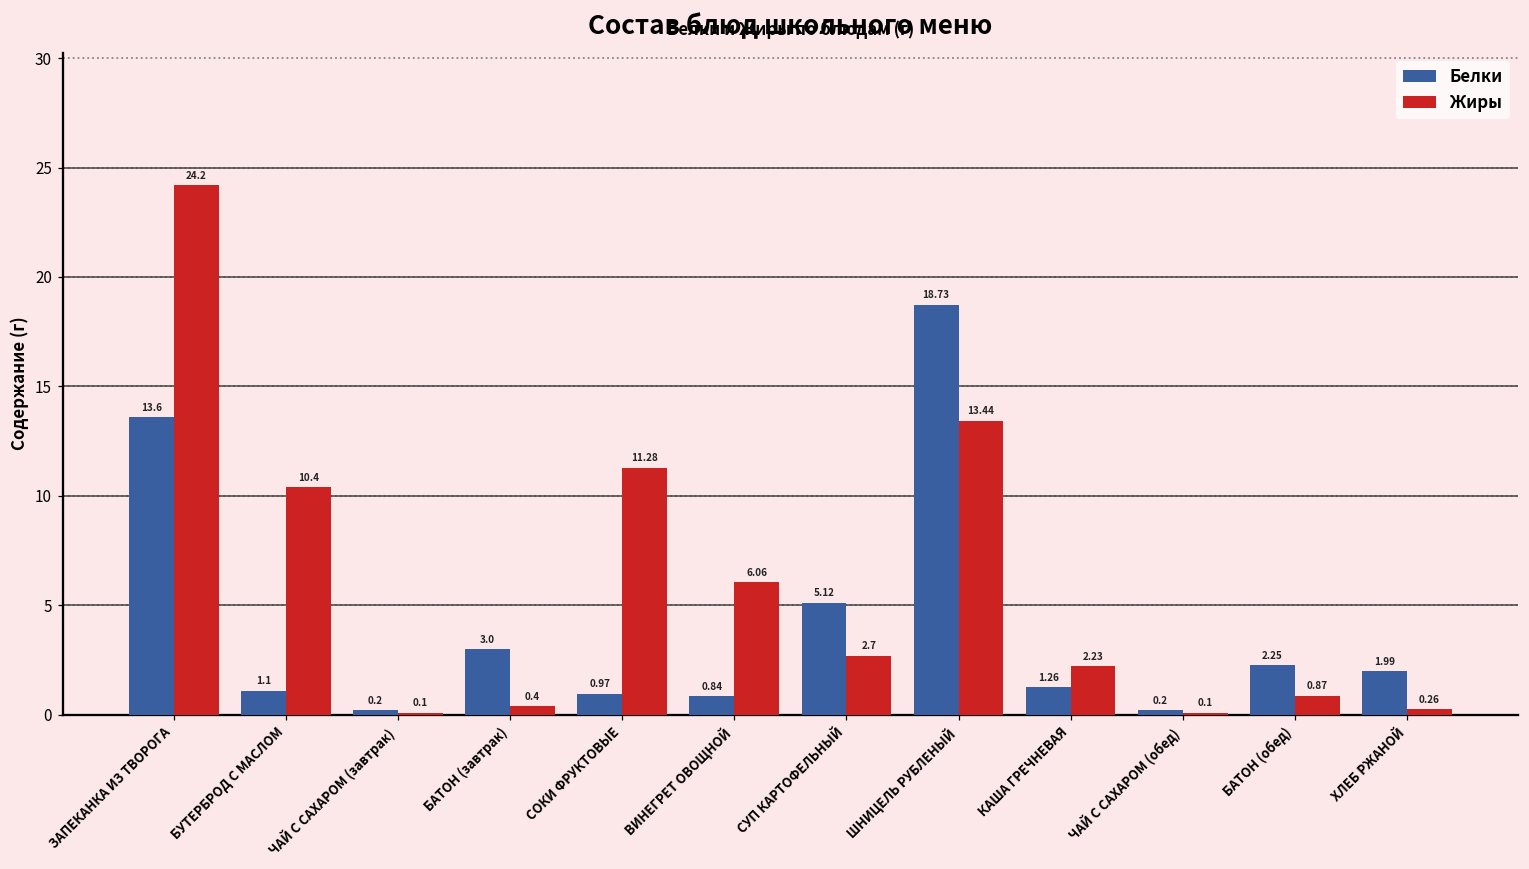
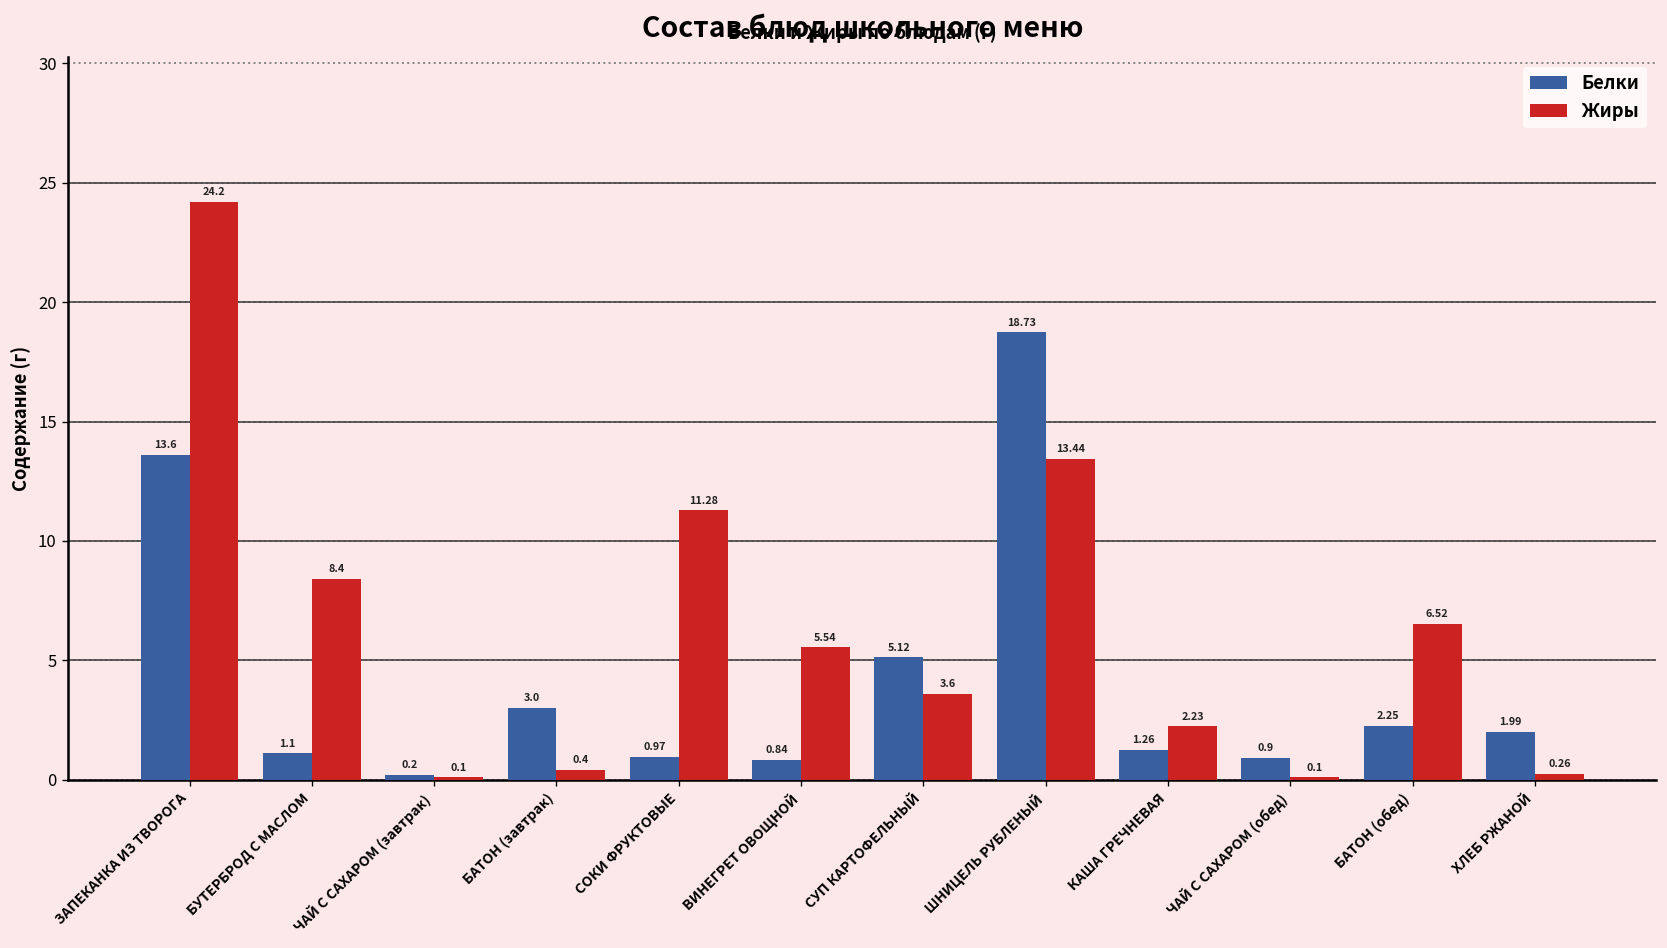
Жиры, БУТЕРБРОД С МАСЛОМ: 10.4 -> 8.4
Жиры, ВИНЕГРЕТ ОВОЩНОЙ: 6.06 -> 5.54
Жиры, СУП КАРТОФЕЛЬНЫЙ: 2.7 -> 3.6
Белки, ЧАЙ С САХАРОМ (обед): 0.2 -> 0.9
Жиры, БАТОН (обед): 0.87 -> 6.52
